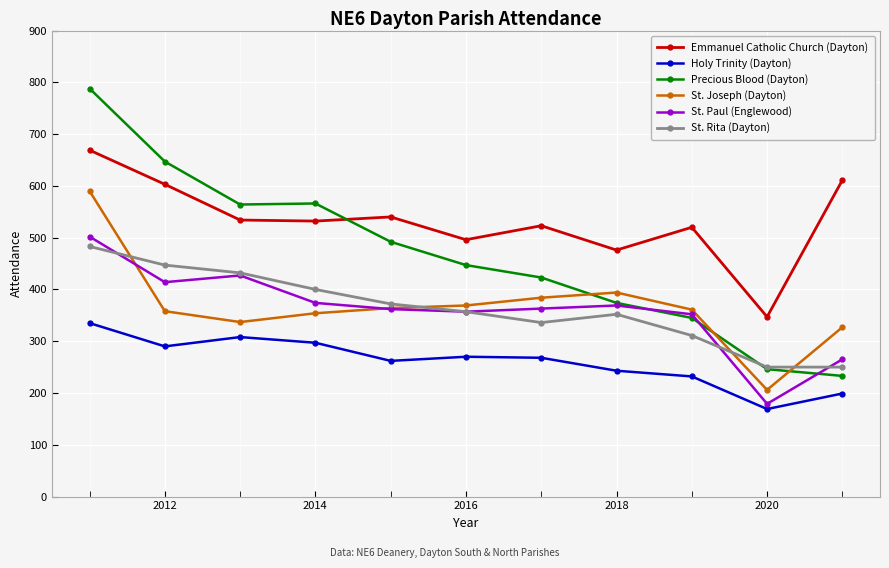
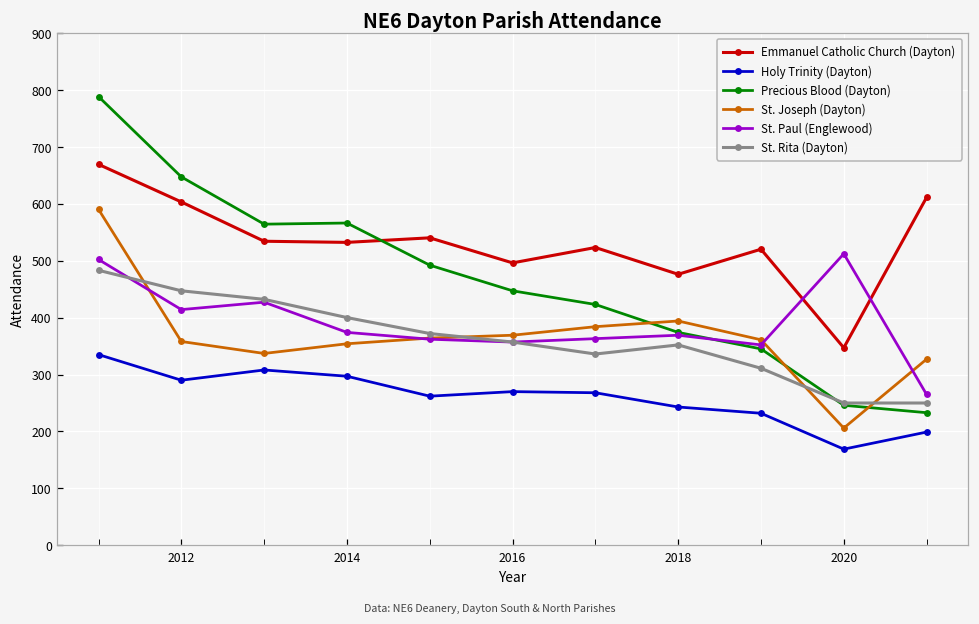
St. Paul (Englewood), 2020: 180 -> 510
